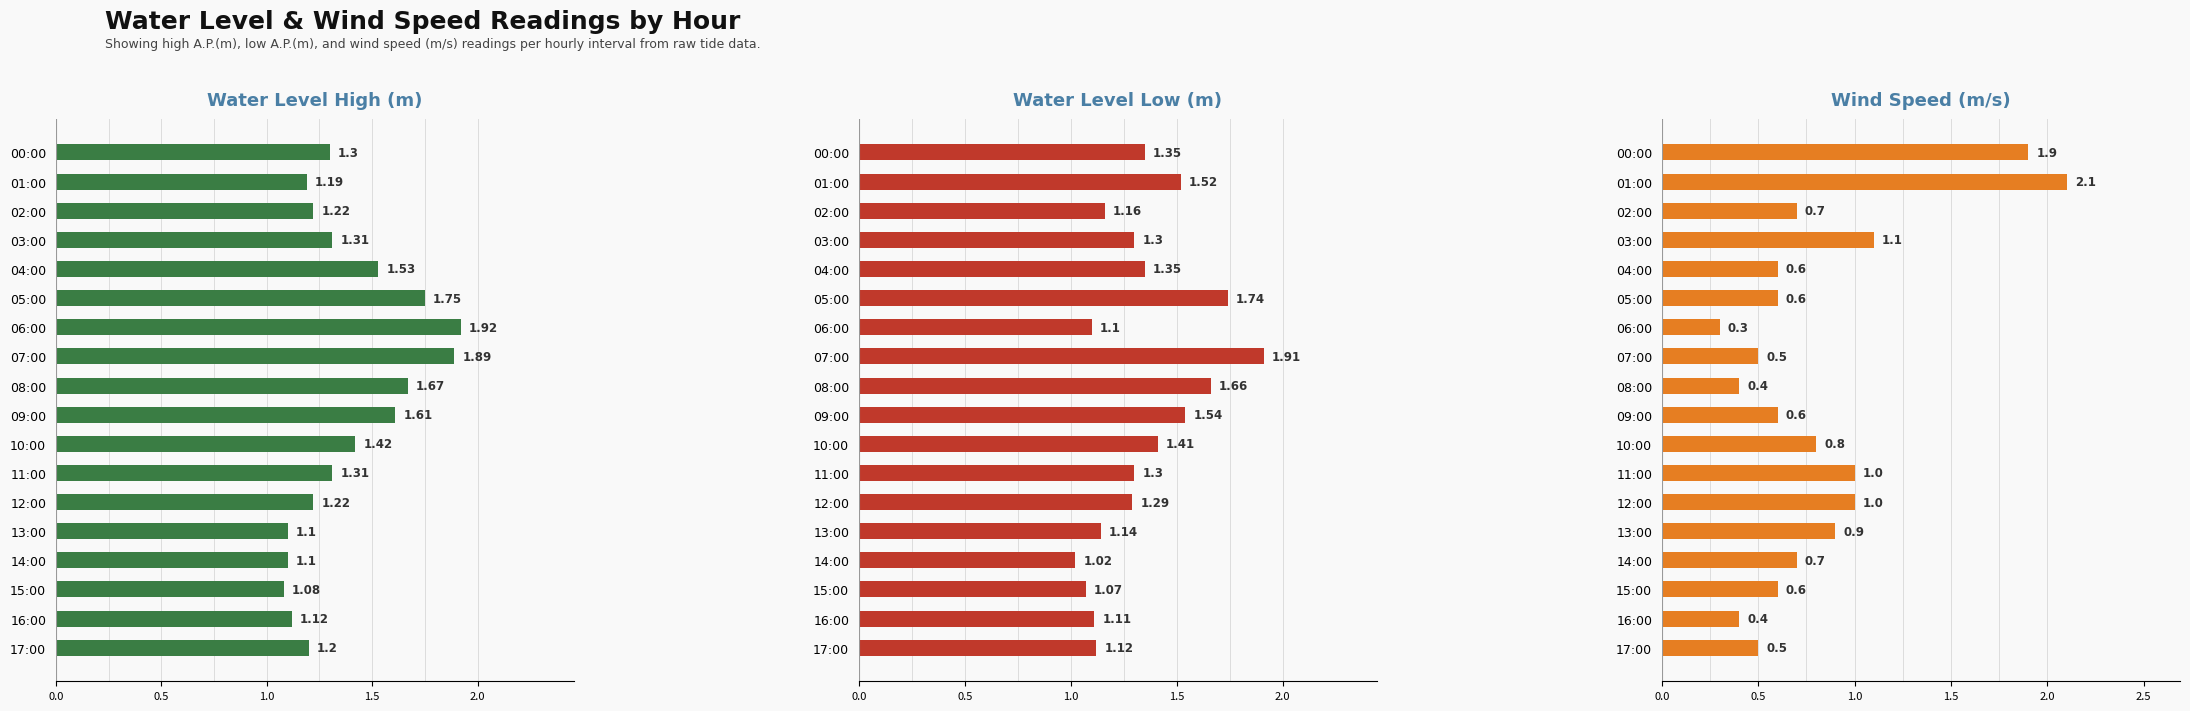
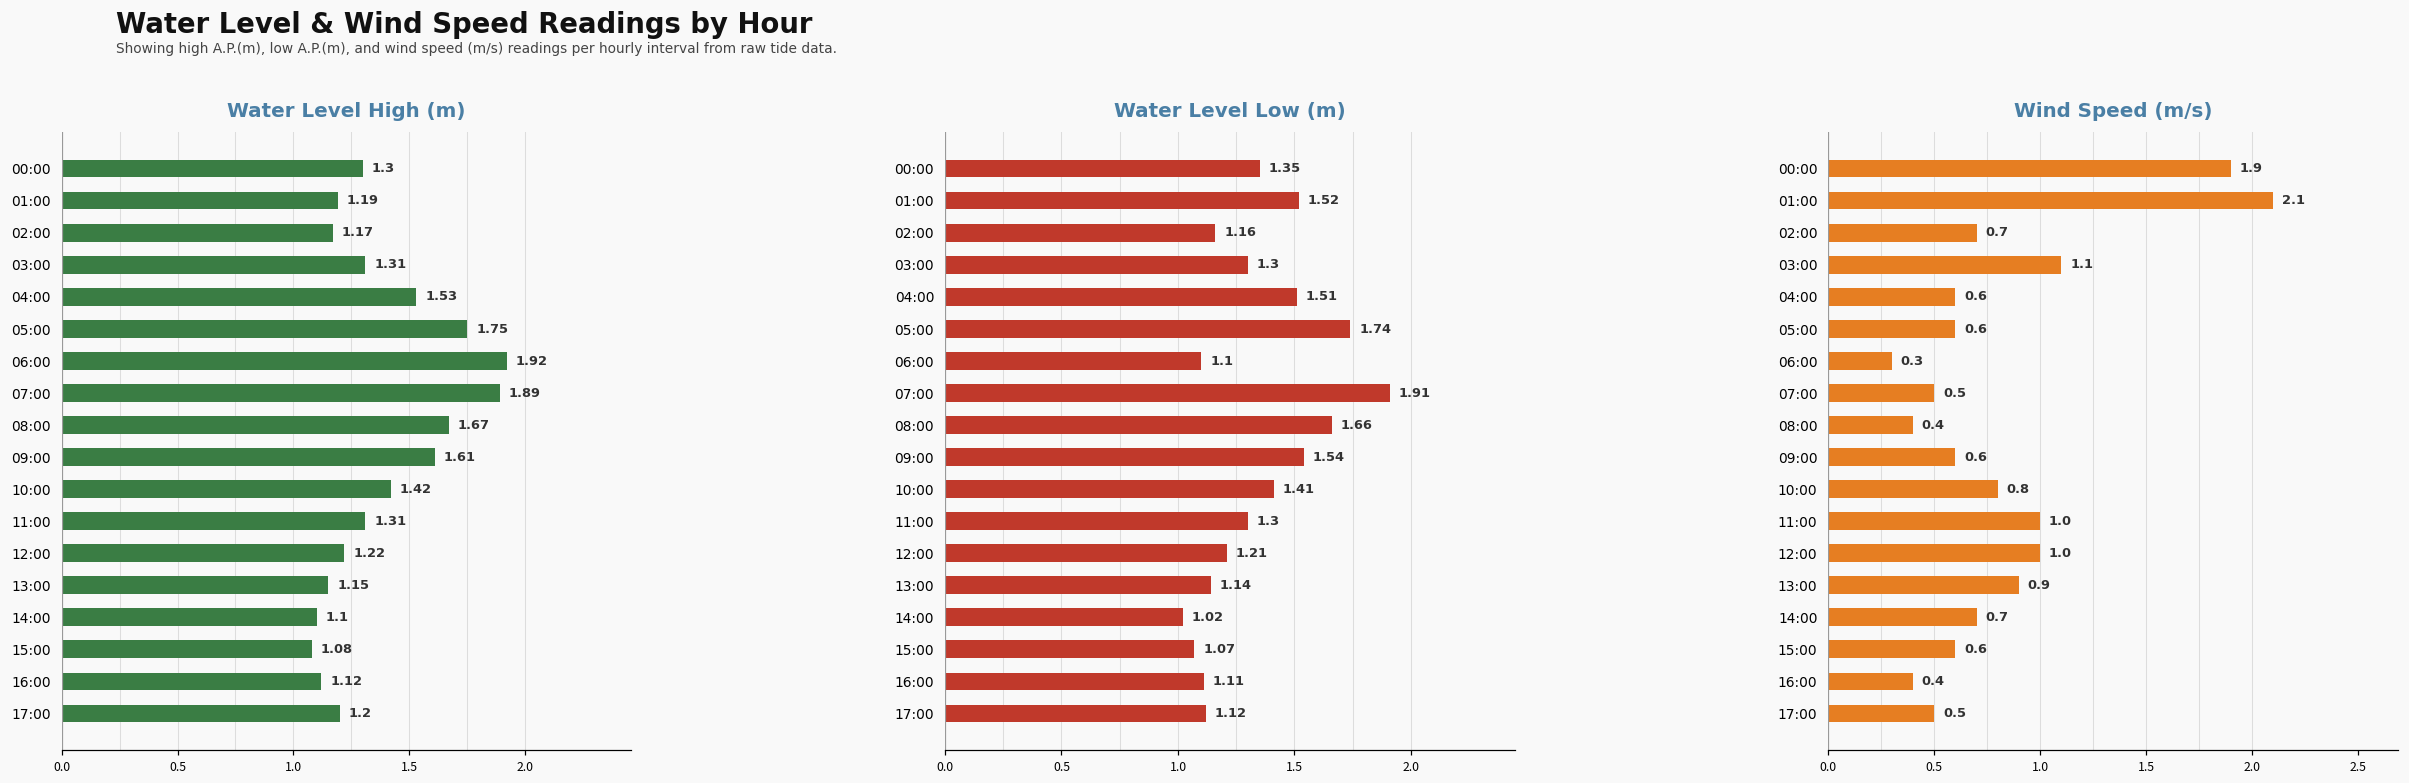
Water Level High (m), 02:00: 1.22 -> 1.17
Water Level High (m), 13:00: 1.1 -> 1.15
Water Level Low (m), 04:00: 1.35 -> 1.51
Water Level Low (m), 12:00: 1.29 -> 1.21
